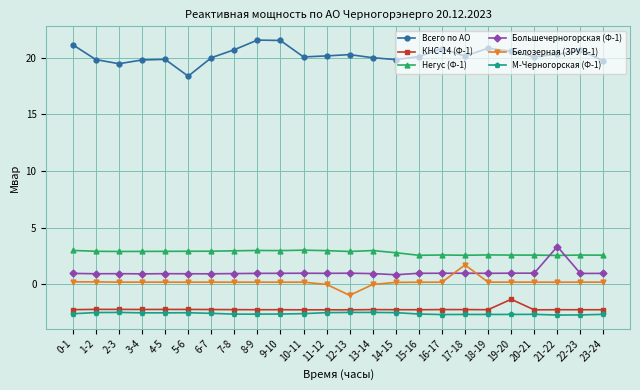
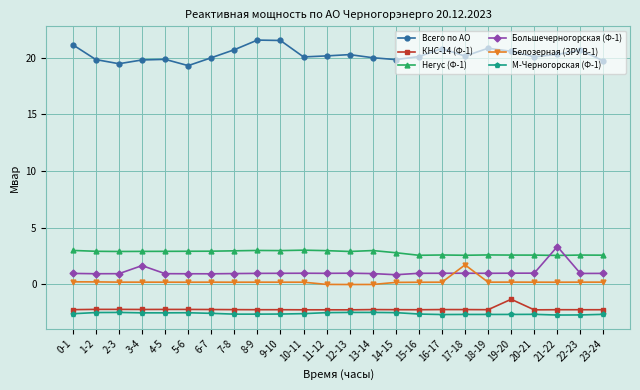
Большечерногорская (Ф-1), 3-4: 0.9 -> 1.6
Всего по АО, 5-6: 18.4 -> 19.3
Белозерная (ЗРУ В-1), 12-13: -1.0 -> 0.0
